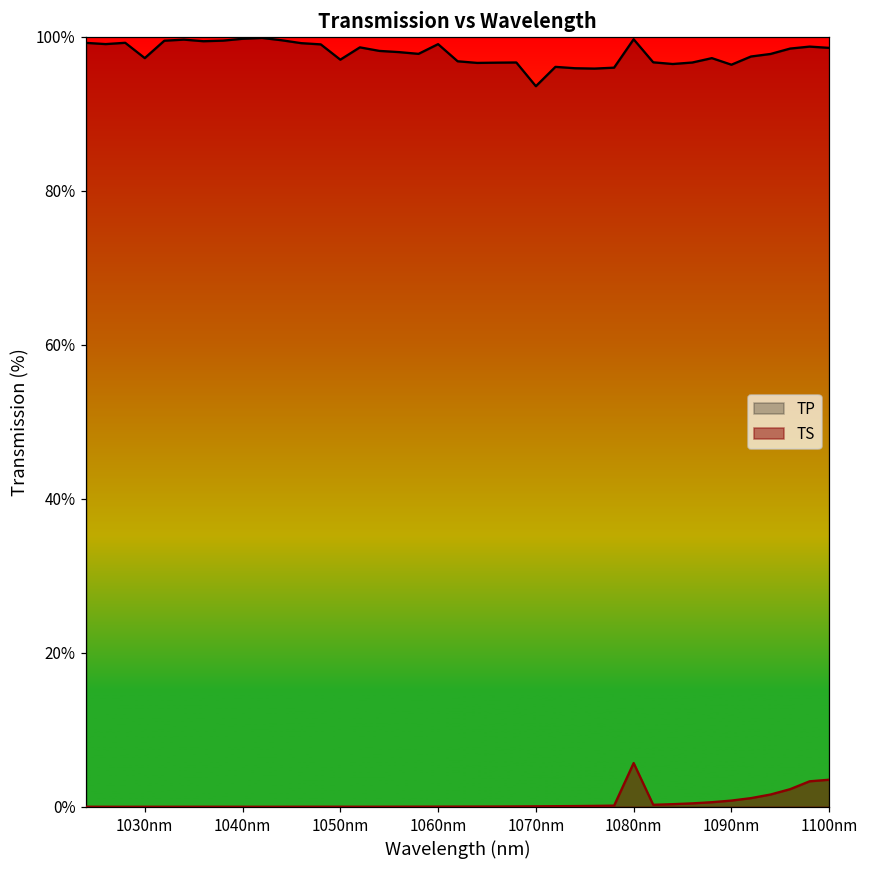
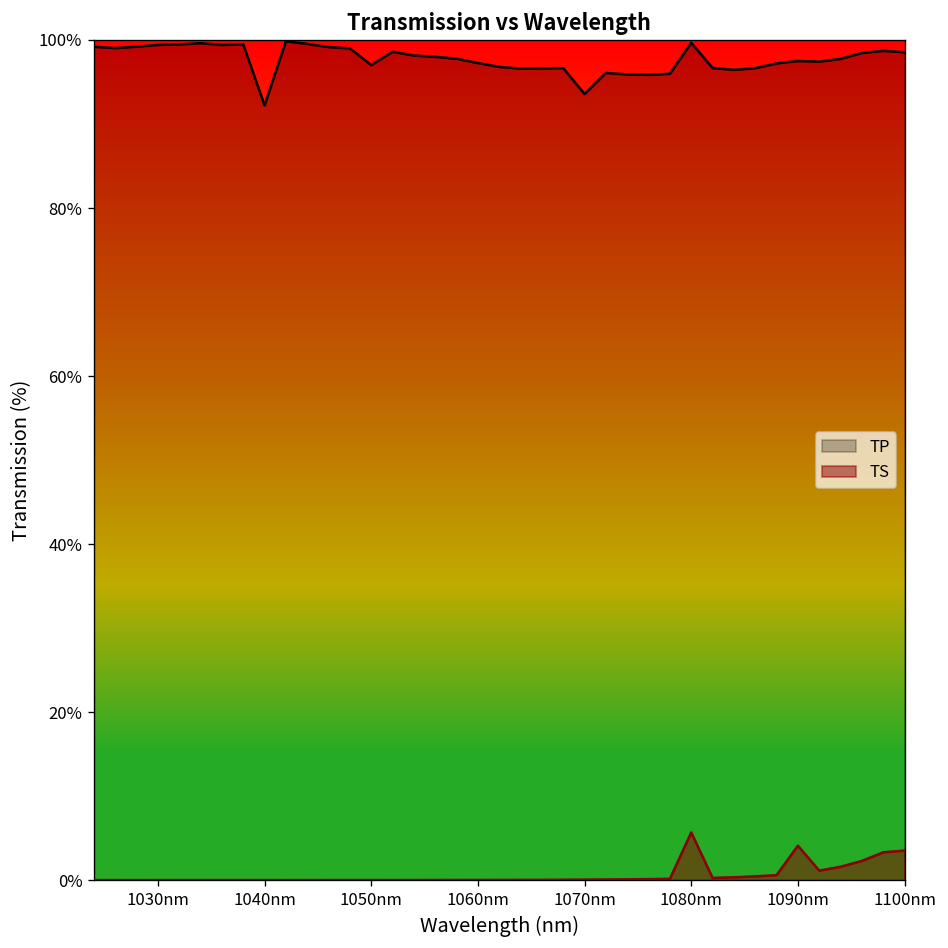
TP, 1030nm: 97% -> 99%
TP, 1040nm: 100% -> 92%
TP, 1060nm: 99% -> 97%
TP, 1090nm: 96% -> 98%
TS, 1090nm: 1% -> 4%
